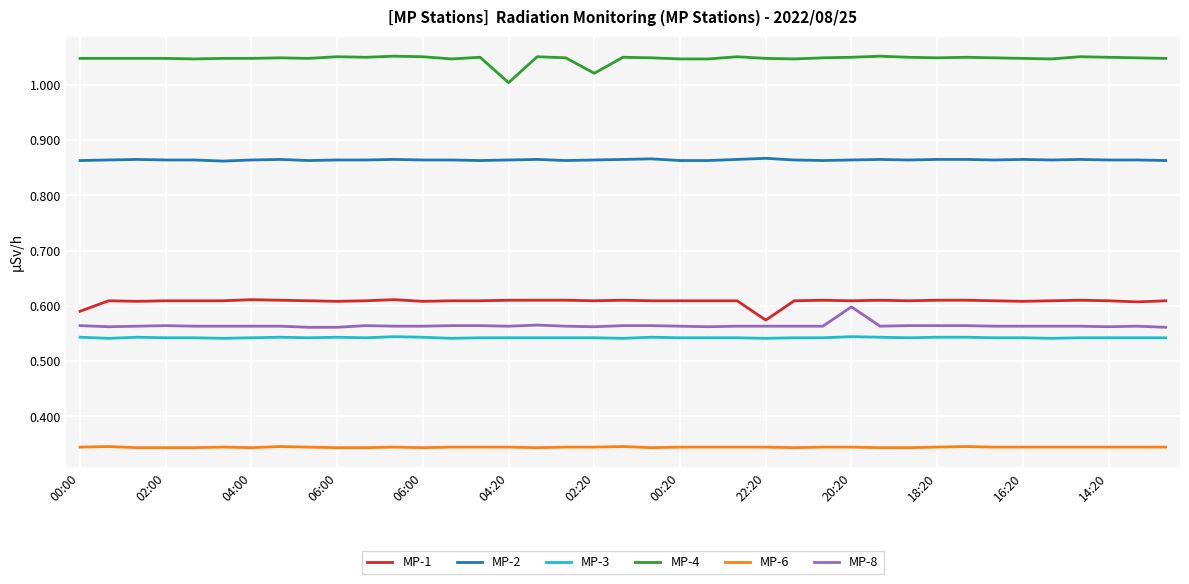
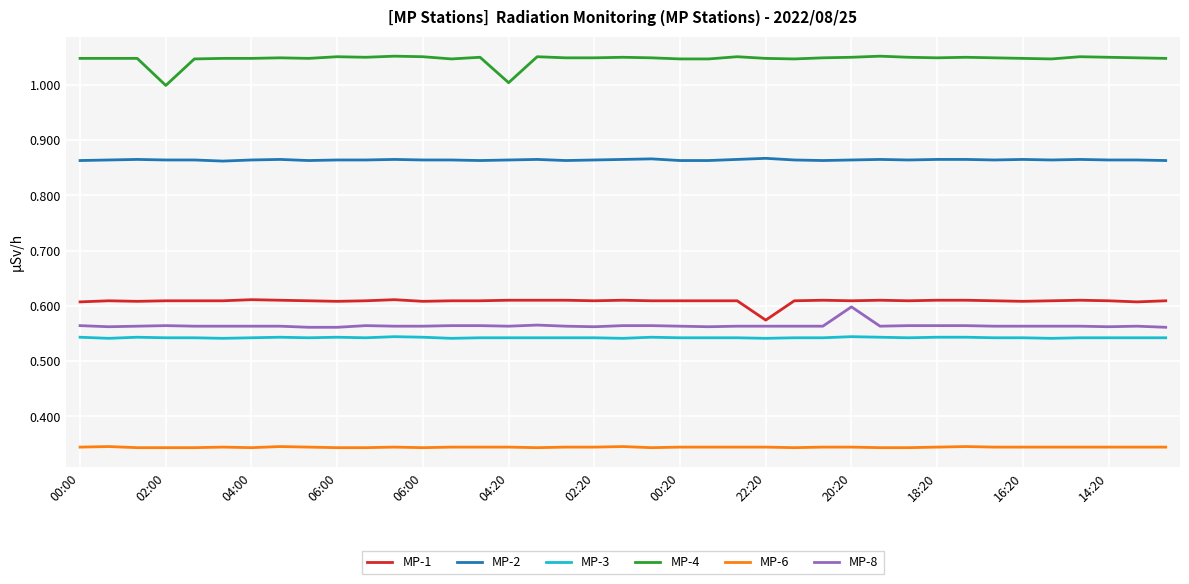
MP-1, 00:00: 0.59 -> 0.61
MP-4, 02:00: 1.05 -> 1.00
MP-4, 02:20: 1.02 -> 1.05
